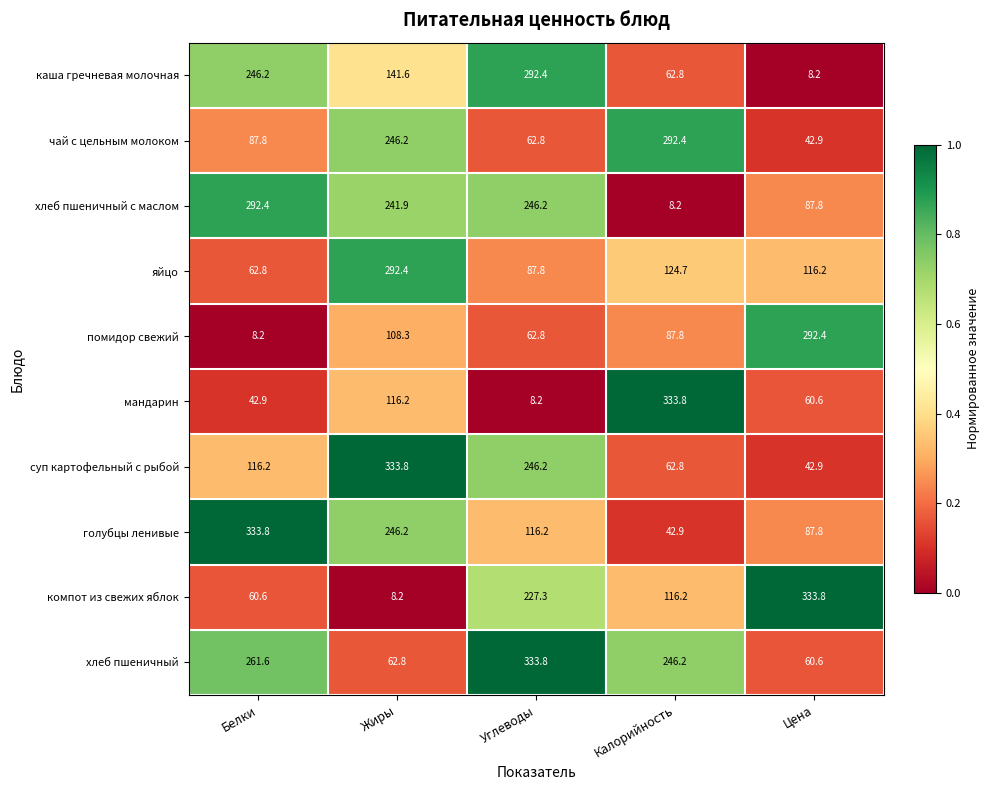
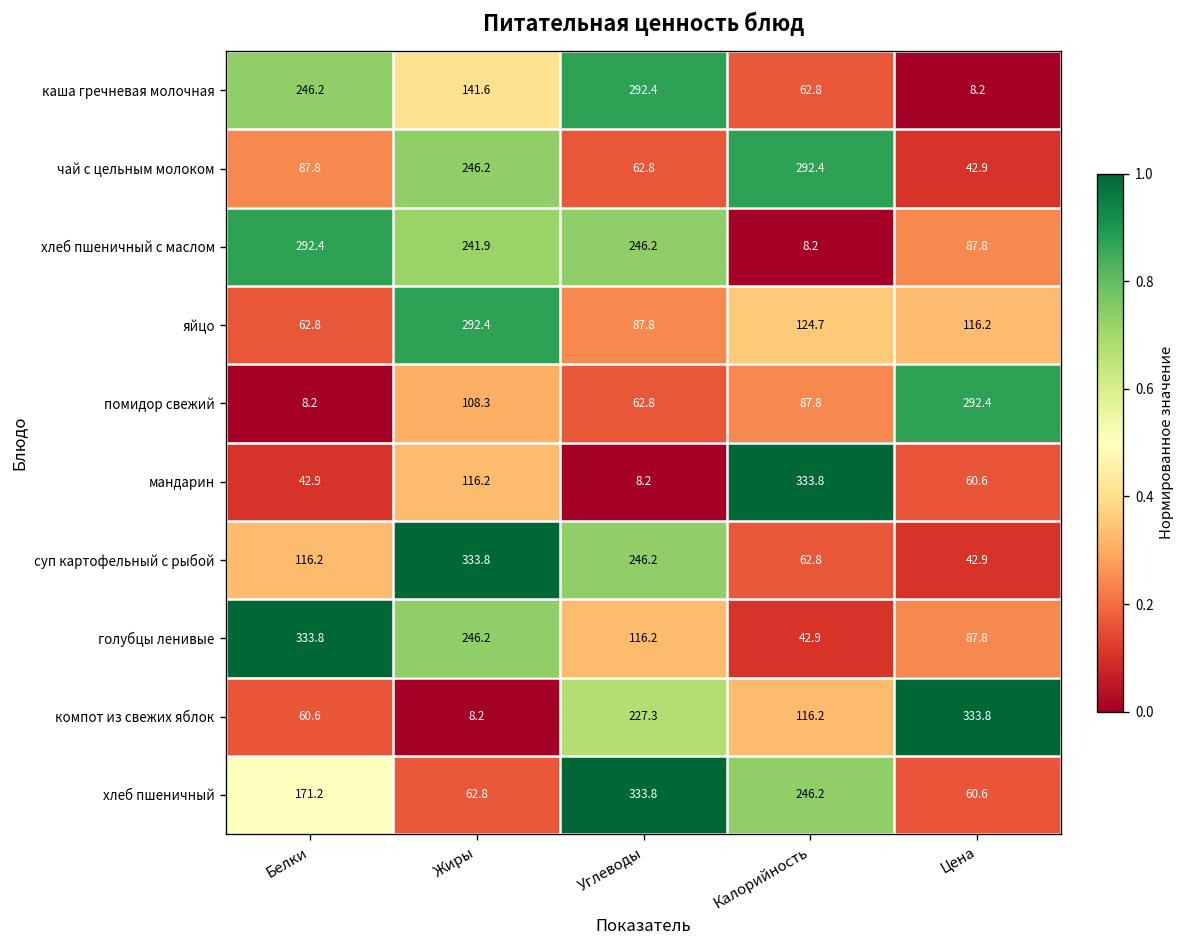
хлеб пшеничный, Белки: 261.6 -> 171.2
